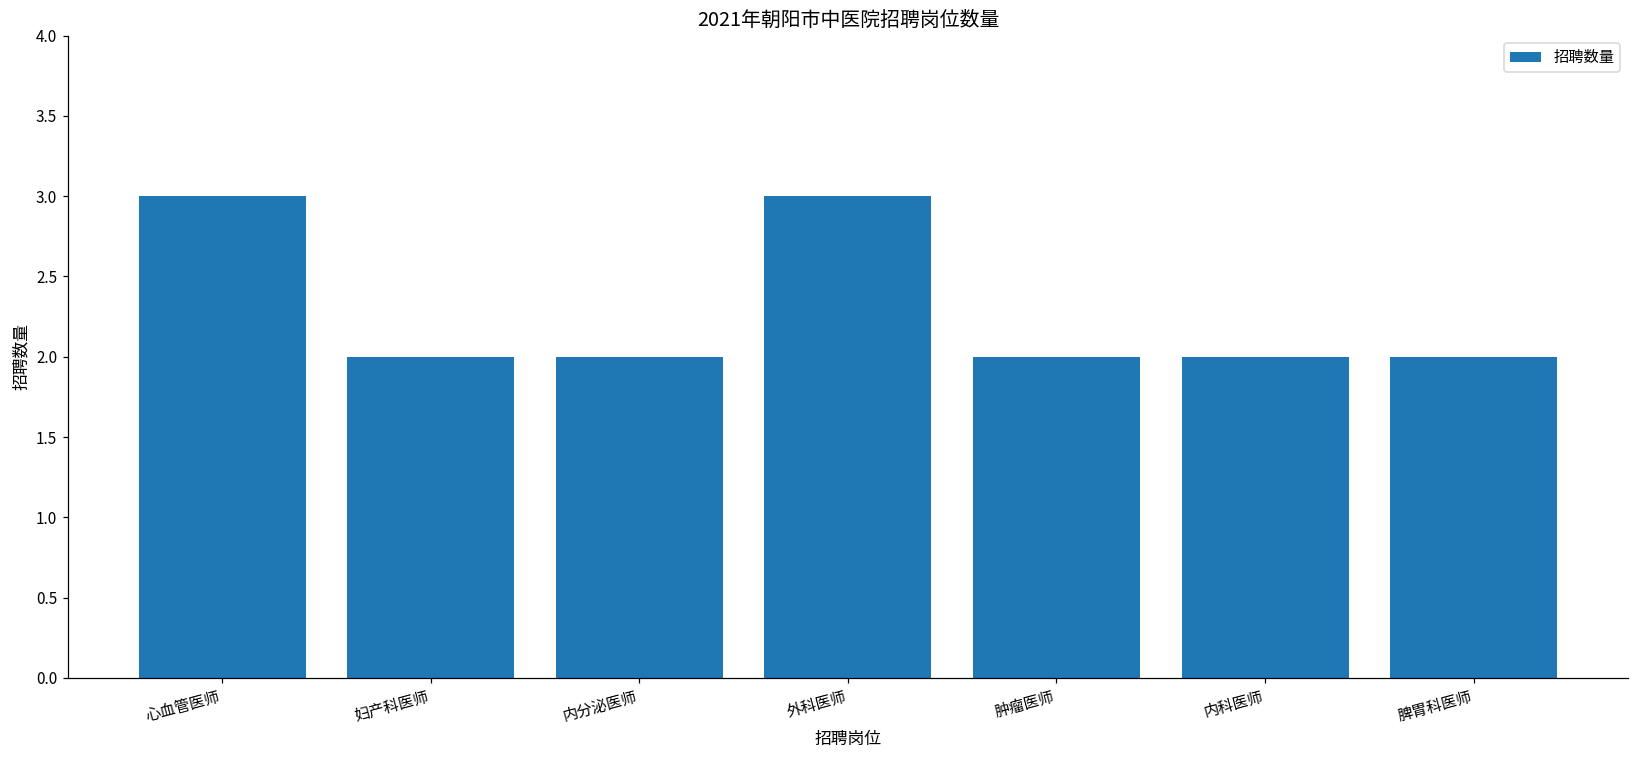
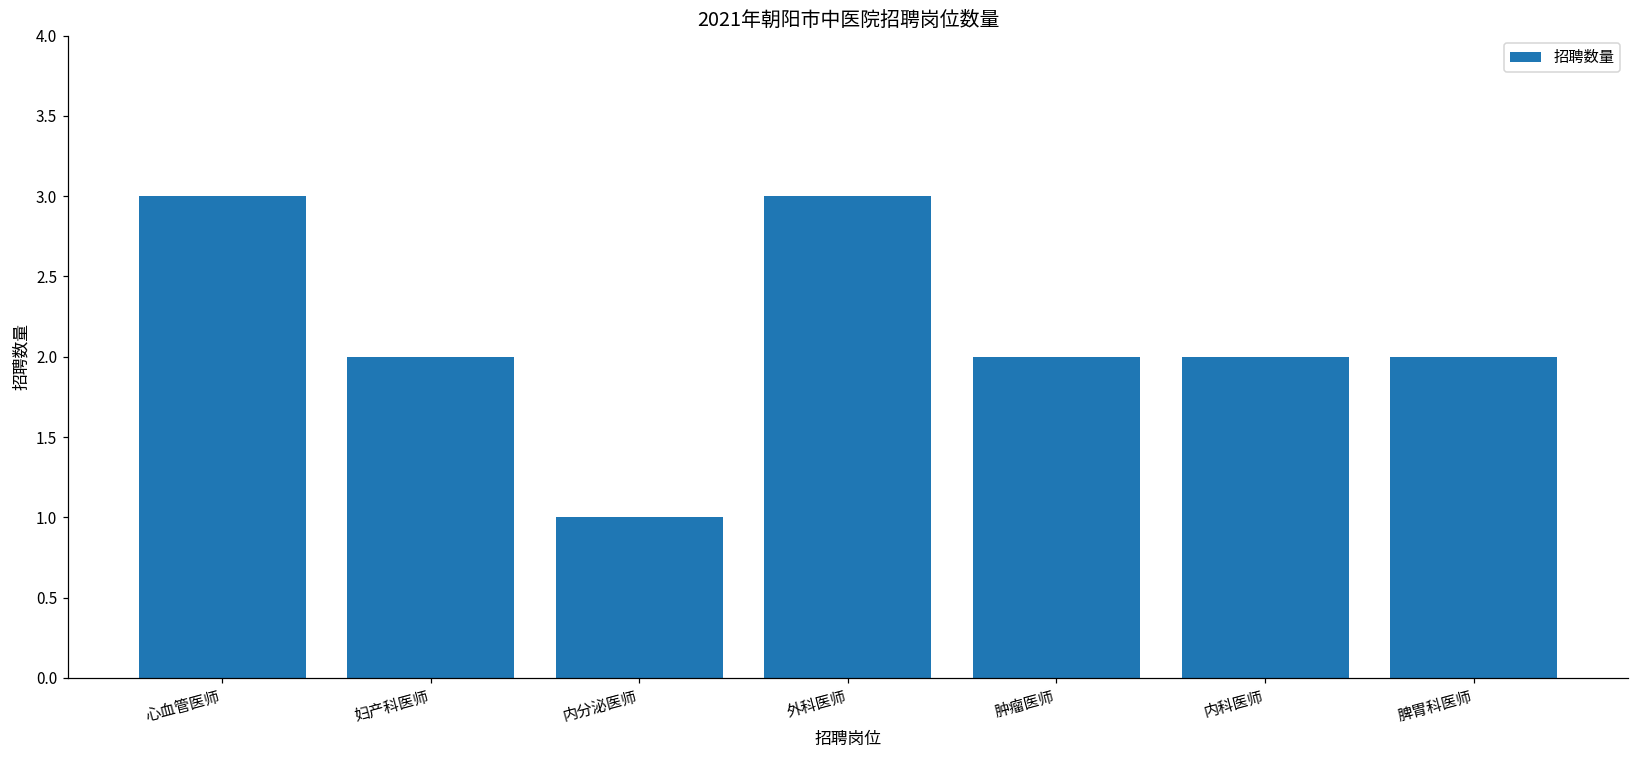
内分泌医师: 2 -> 1
